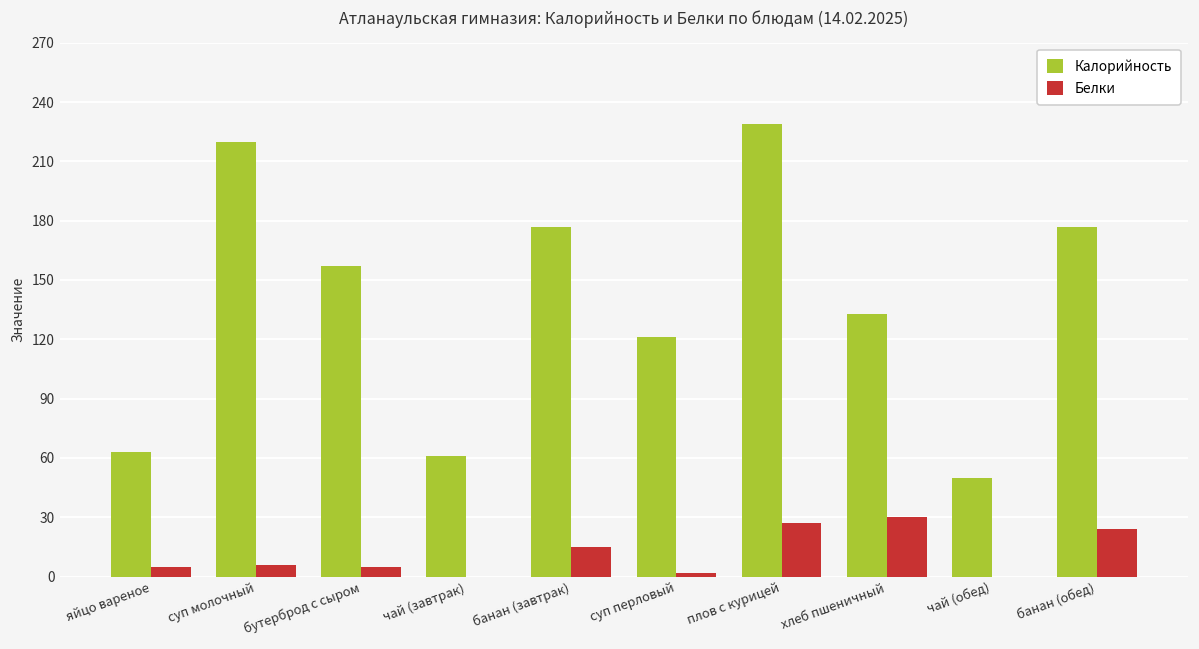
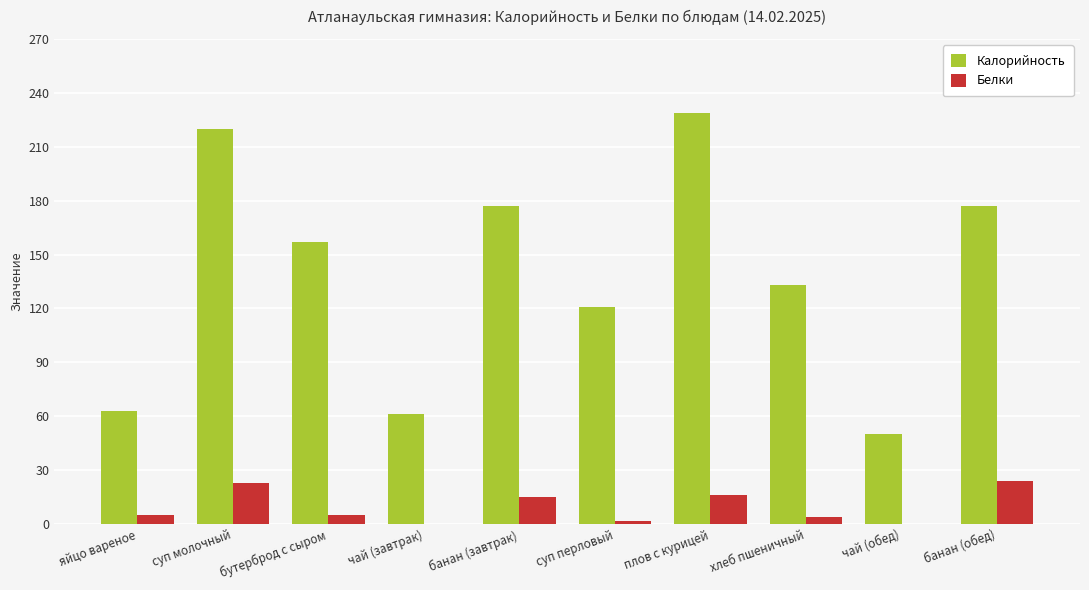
Белки, суп молочный: 6 -> 23
Белки, плов с курицей: 27 -> 16
Белки, хлеб пшеничный: 30 -> 4
